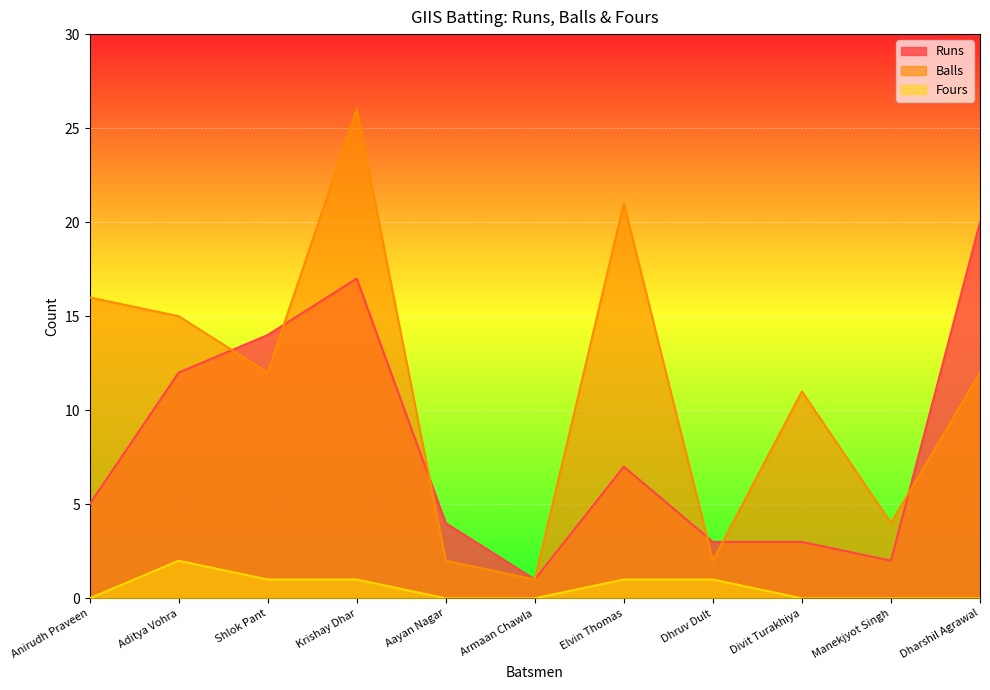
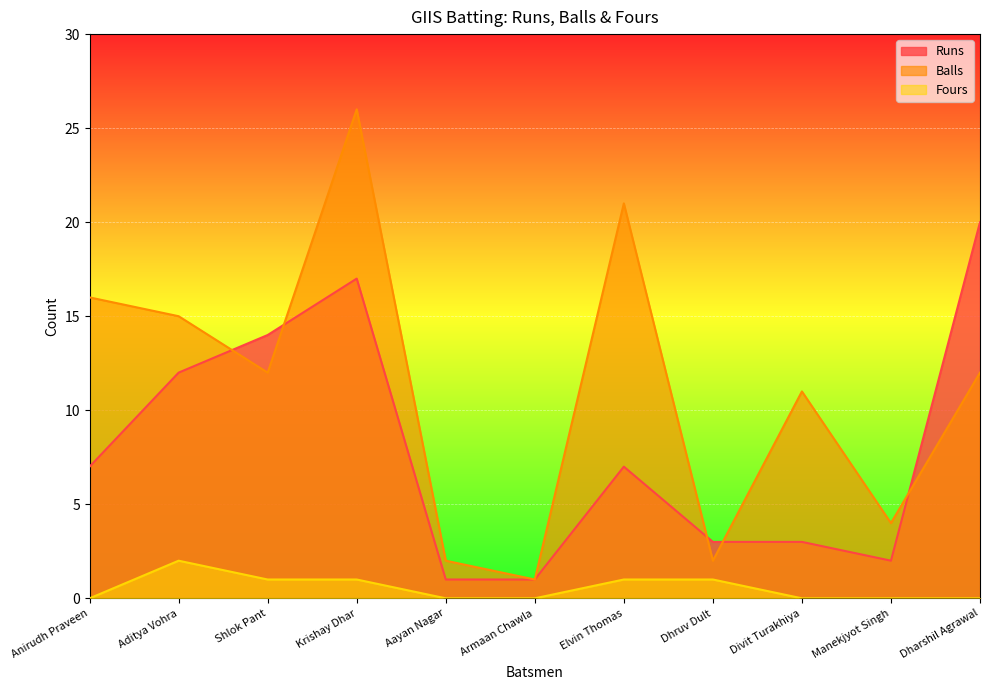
Runs, Anirudh Praveen: 5 -> 7
Runs, Aayan Nagar: 4 -> 1
